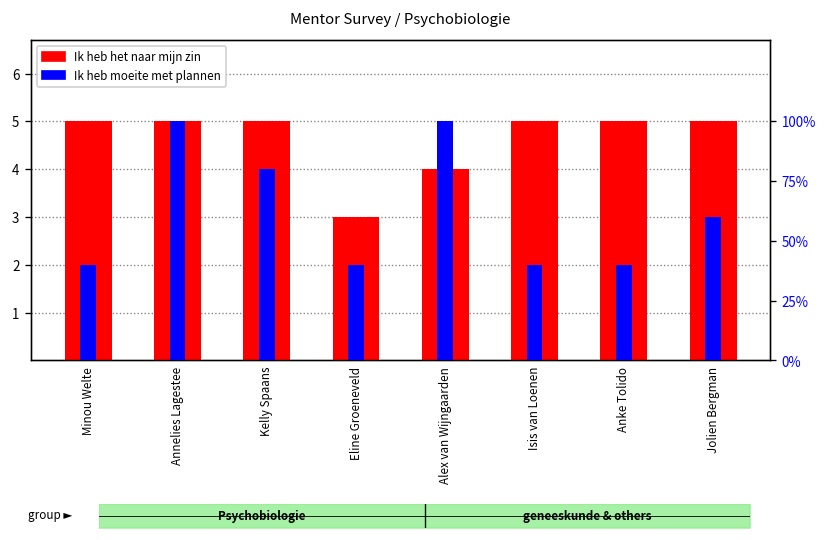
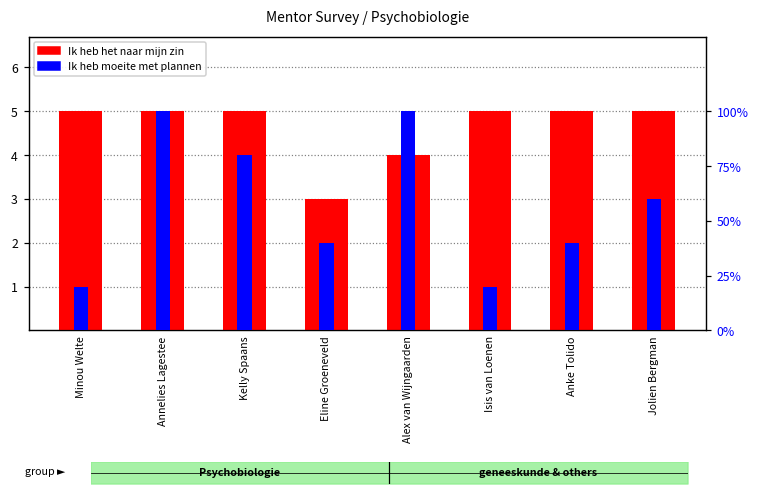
Ik heb moeite met plannen, Minou Welte: 40% -> 20%
Ik heb moeite met plannen, Isis van Loenen: 40% -> 20%
